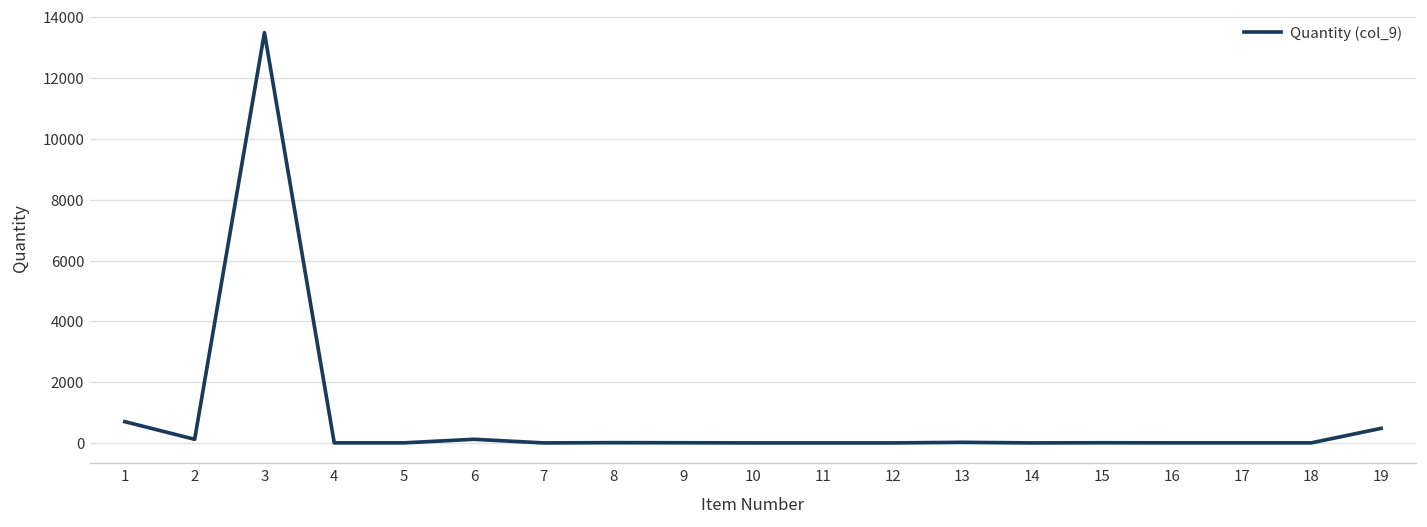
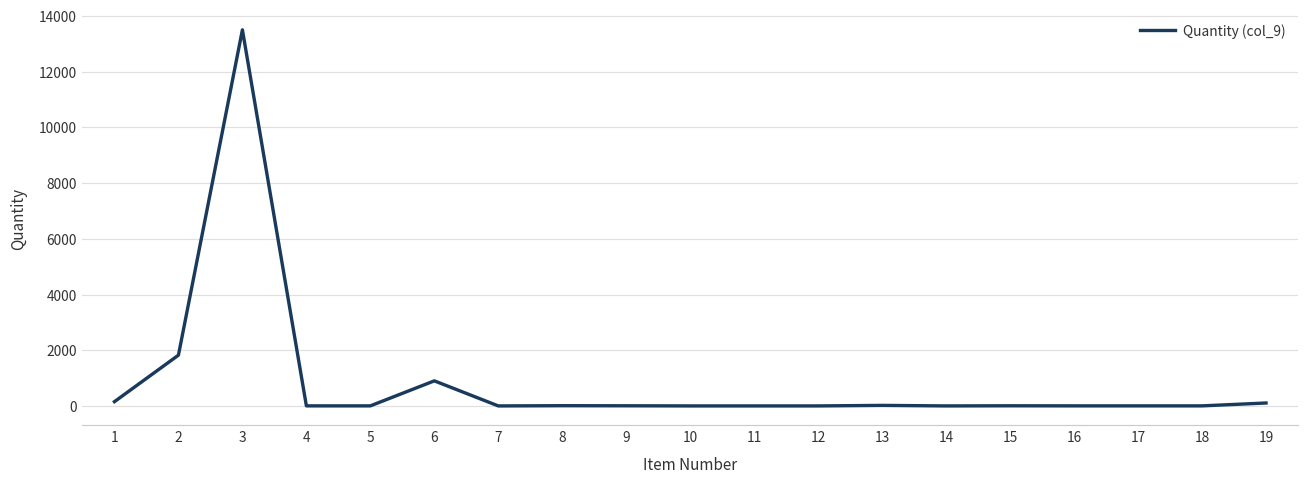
1: 700 -> 200
2: 100 -> 1800
6: 100 -> 900
19: 500 -> 100
